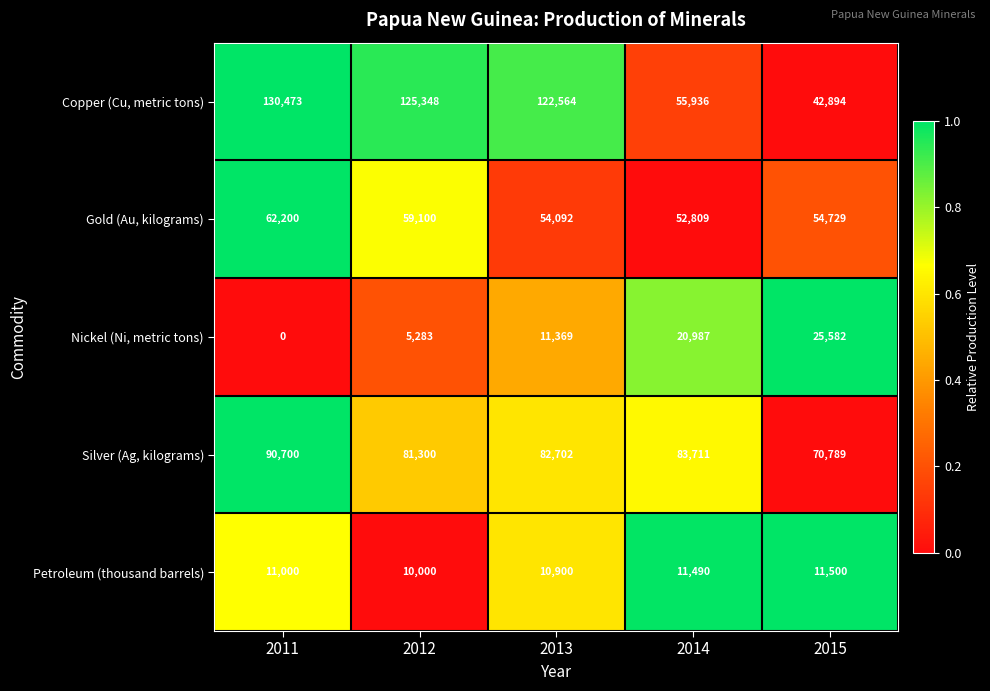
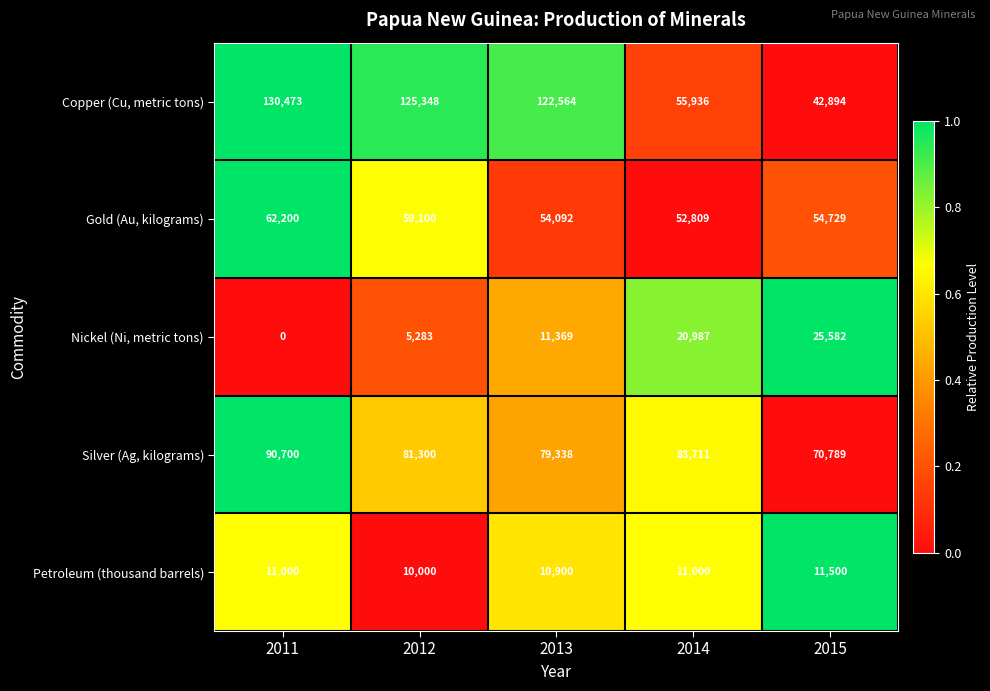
Silver (Ag, kilograms), 2013: 82,702 -> 79,338
Petroleum (thousand barrels), 2014: 11,490 -> 11,000
